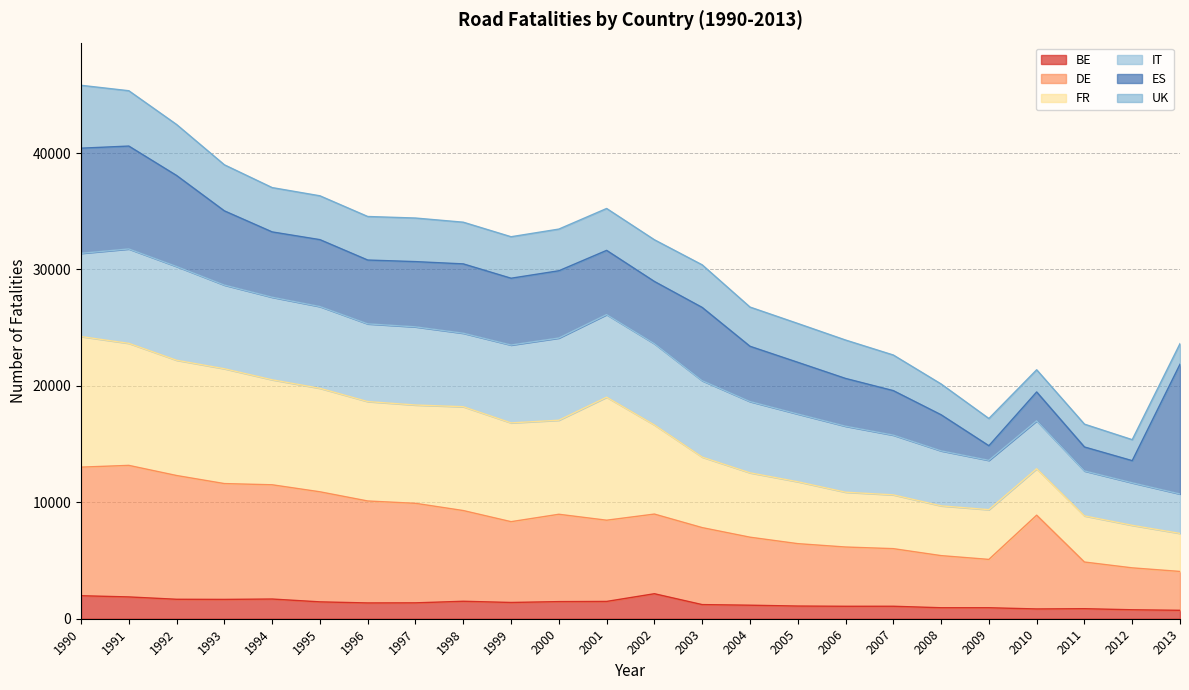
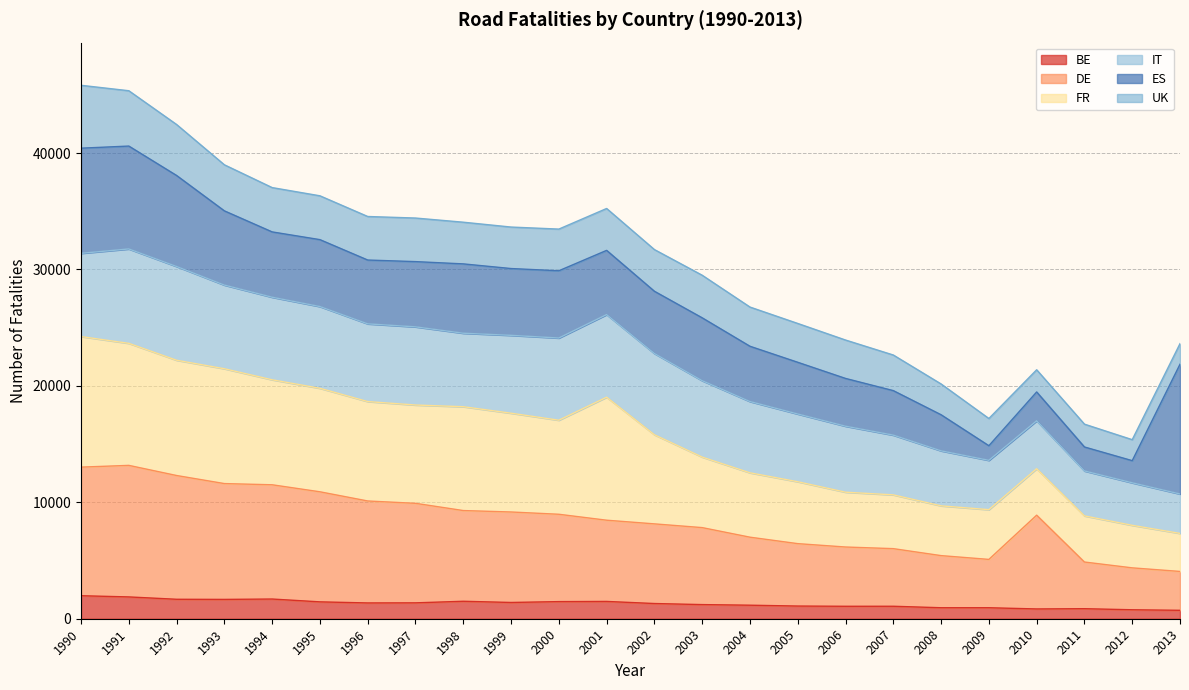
DE, 1999: 6900 -> 7800
BE, 2002: 2100 -> 1300
ES, 2003: 6300 -> 5400
